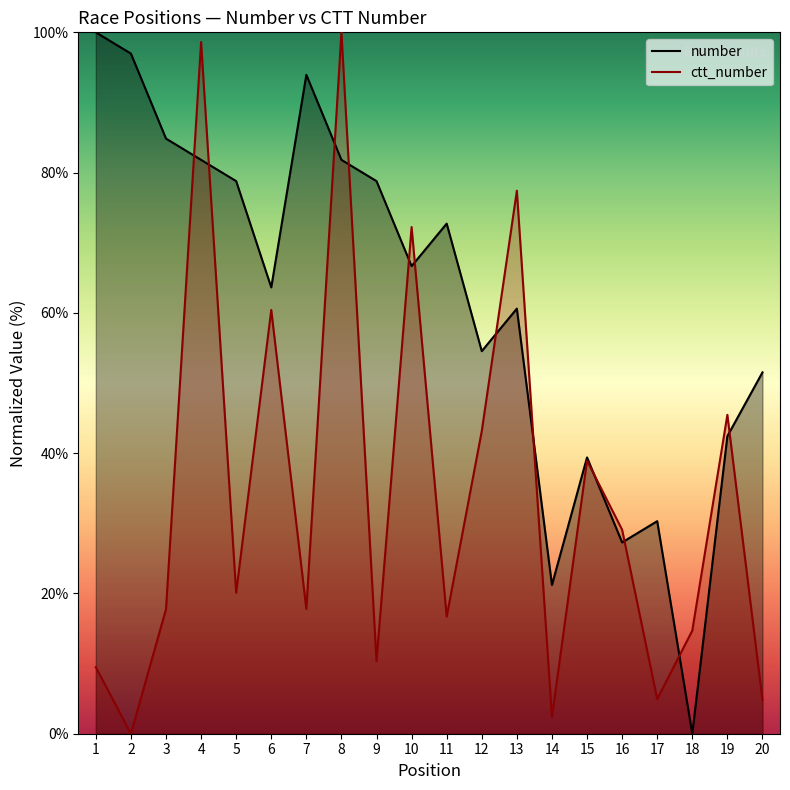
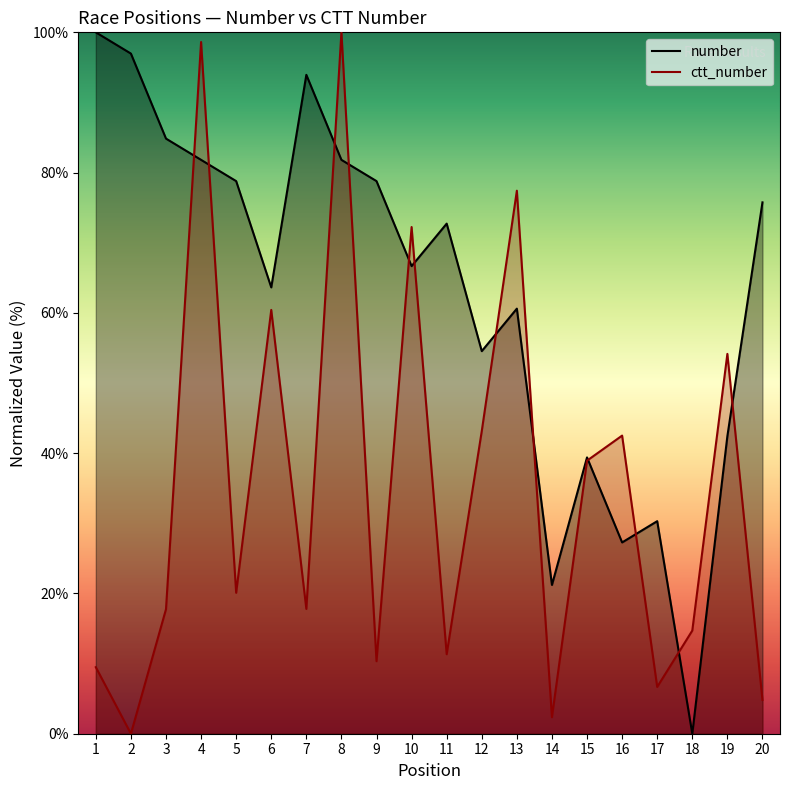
ctt_number, 11: 17% -> 11%
ctt_number, 16: 29% -> 43%
ctt_number, 17: 5% -> 7%
ctt_number, 19: 45% -> 54%
number, 20: 52% -> 76%
